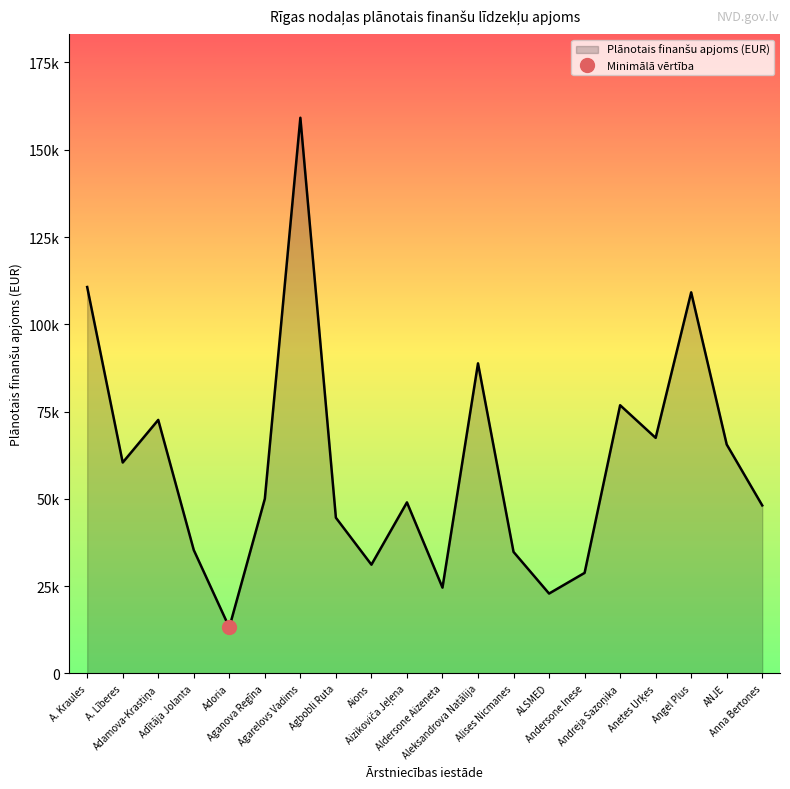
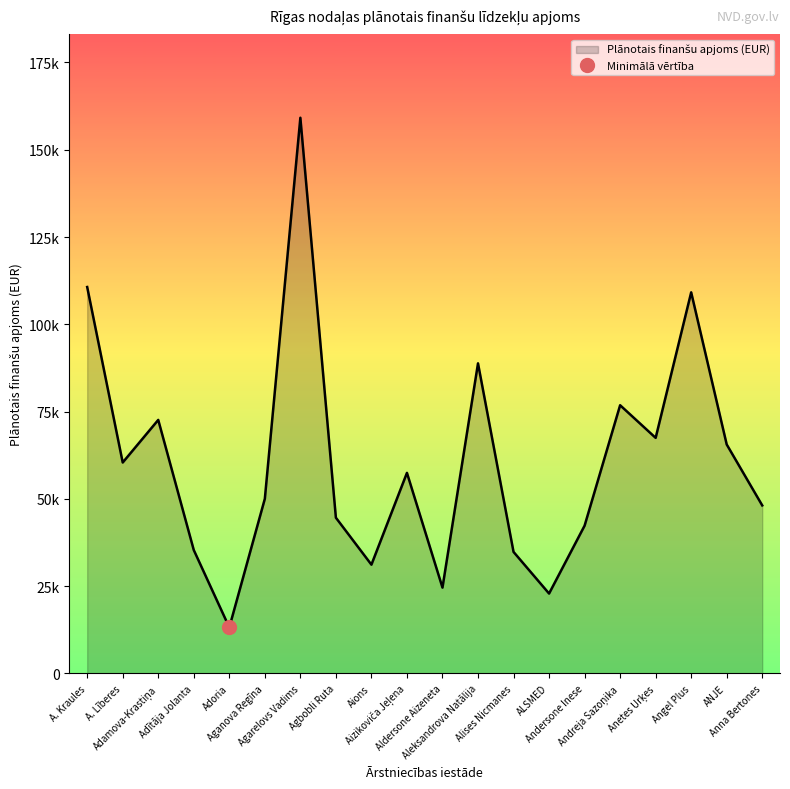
Plānotais finanšu apjoms (EUR), Aizikoviča Jeļena: 49000 -> 57000
Plānotais finanšu apjoms (EUR), Andersone Inese: 29000 -> 42000
